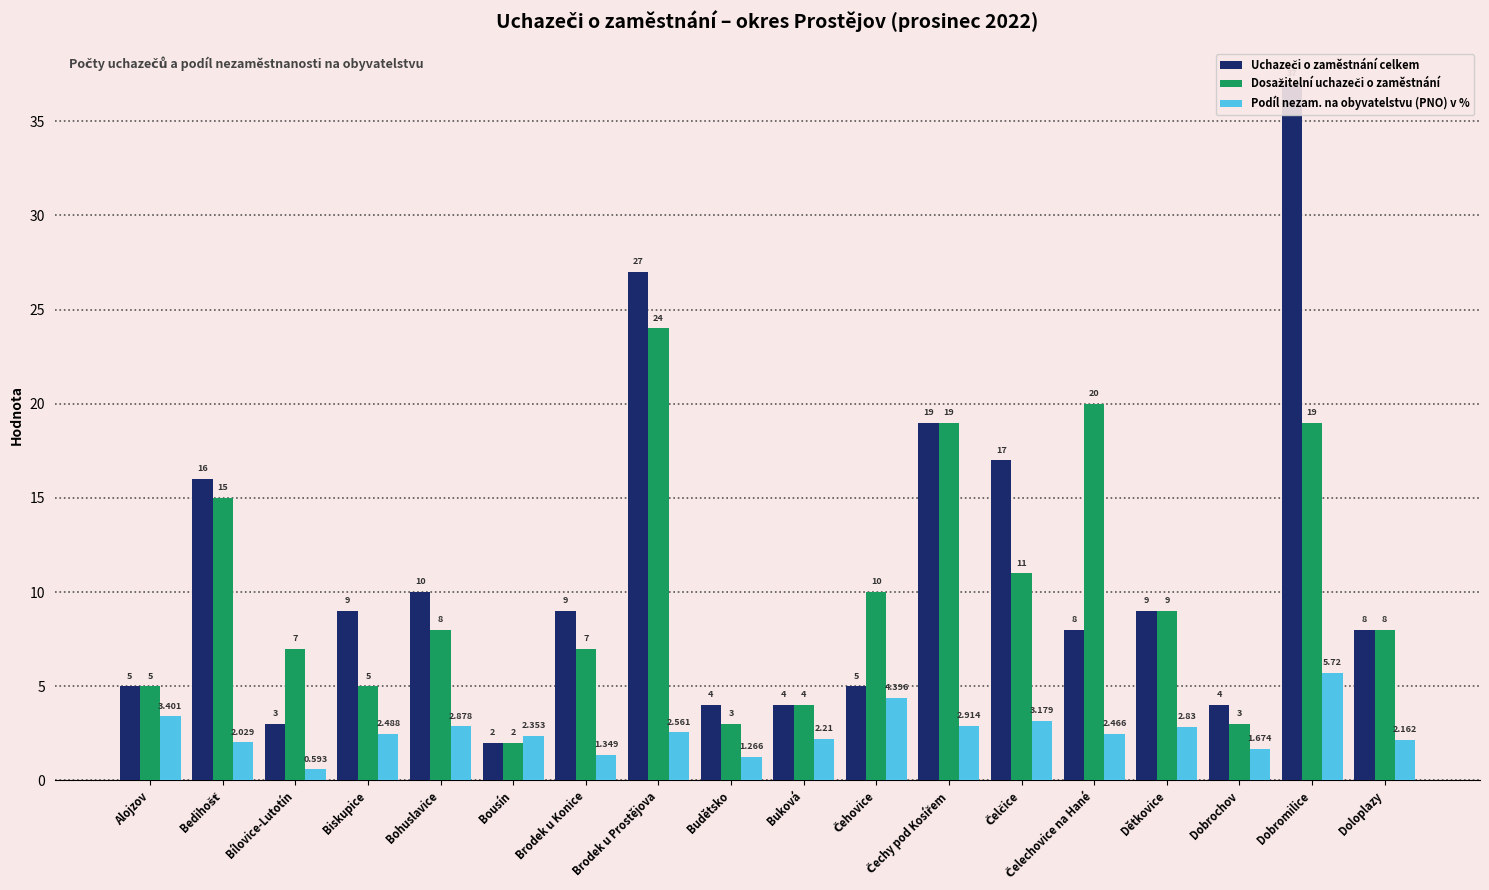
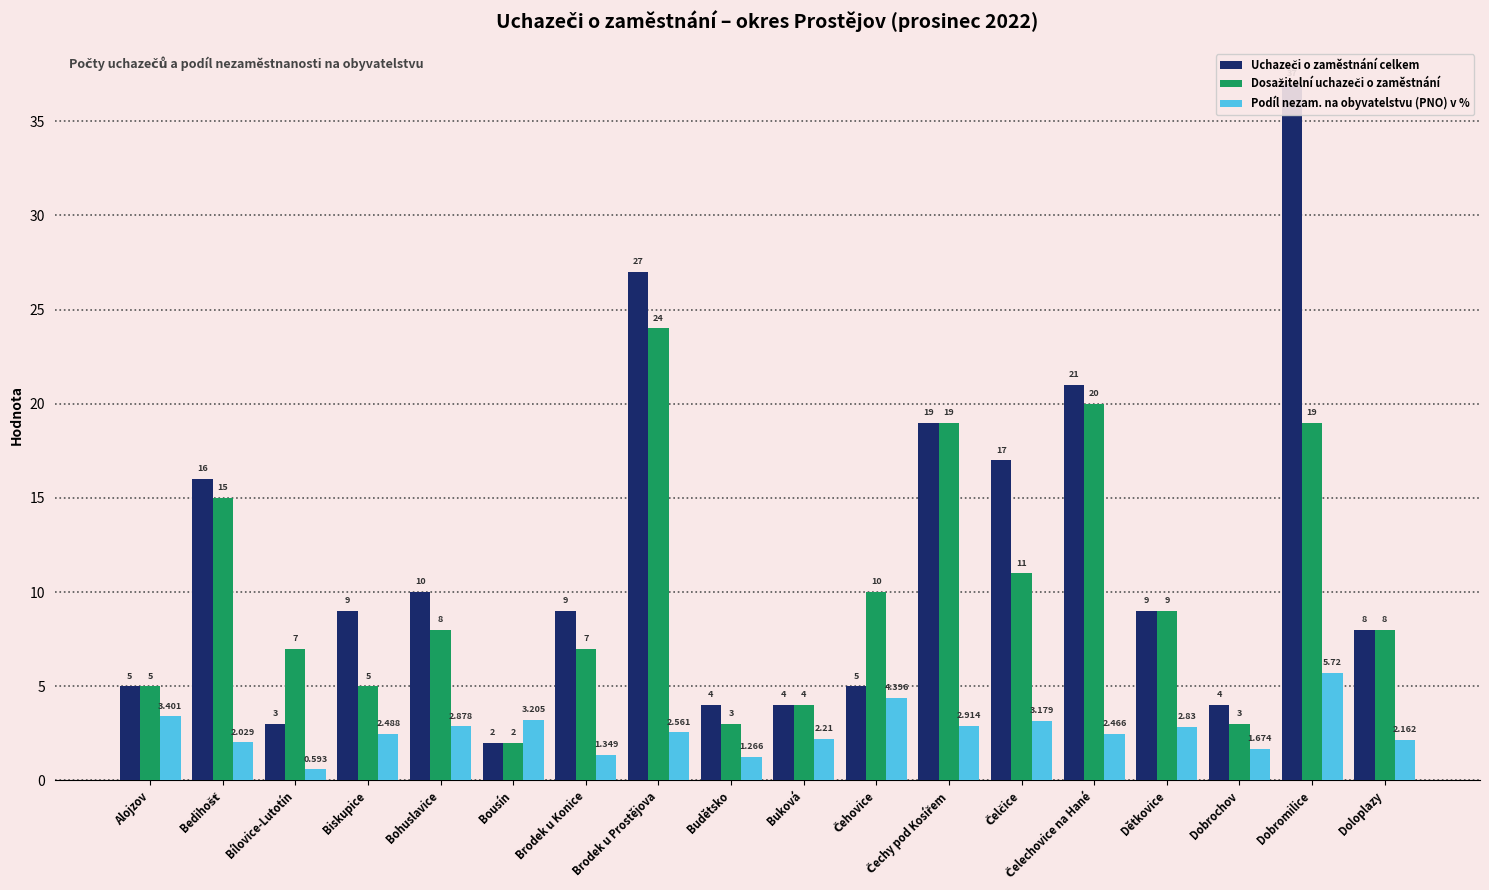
Podíl nezam. na obyvatelstvu (PNO) v %, Bousín: 2.353 -> 3.205
Uchazeči o zaměstnání celkem, Čelechovice na Hané: 8 -> 21
